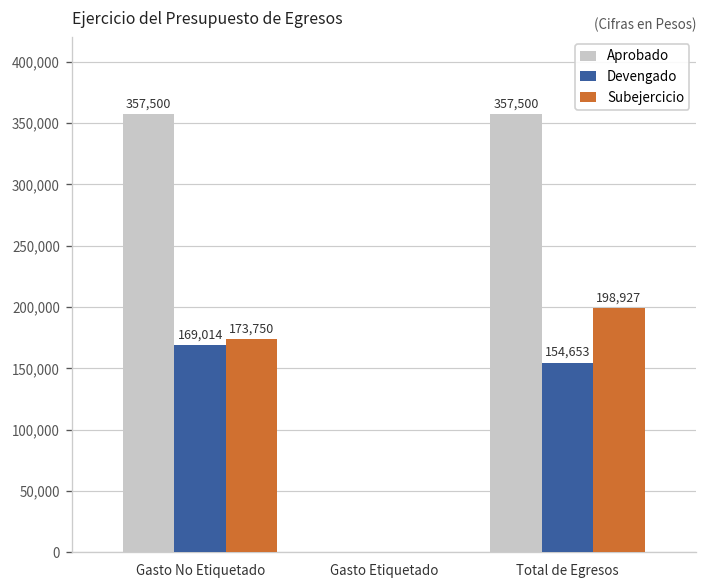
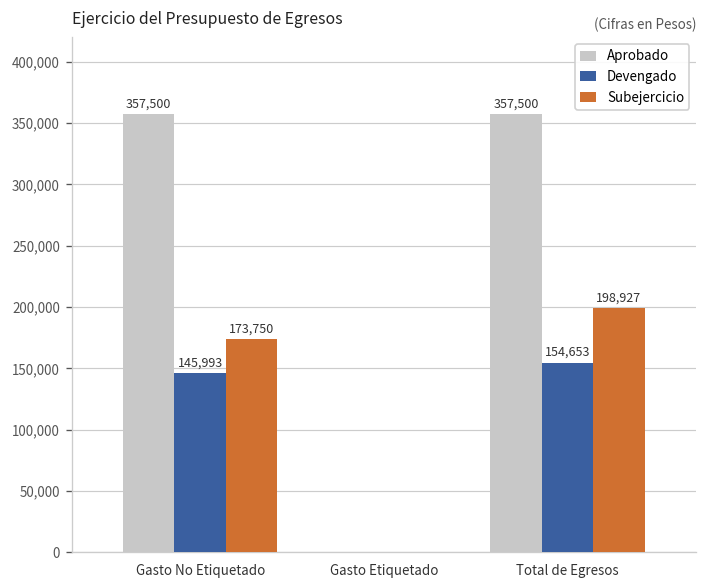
Devengado, Gasto No Etiquetado: 169,014 -> 145,993
